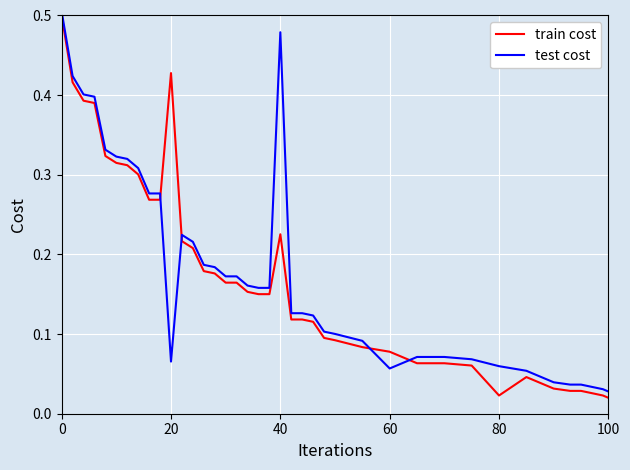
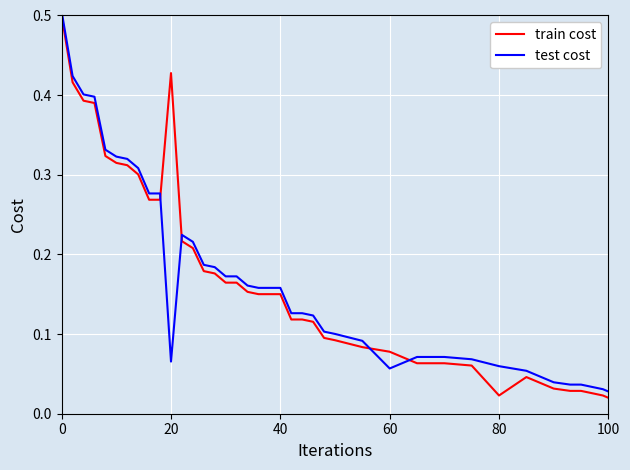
train cost, 40: 0.23 -> 0.15
test cost, 40: 0.48 -> 0.16
